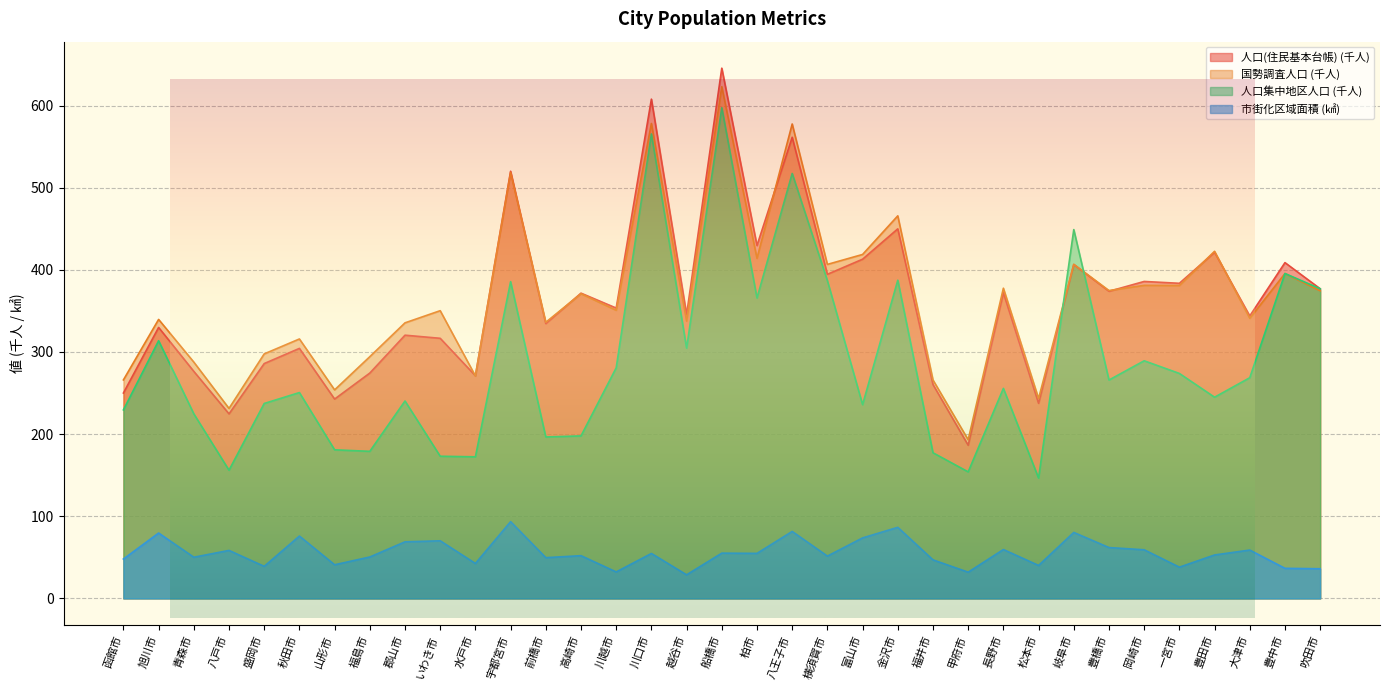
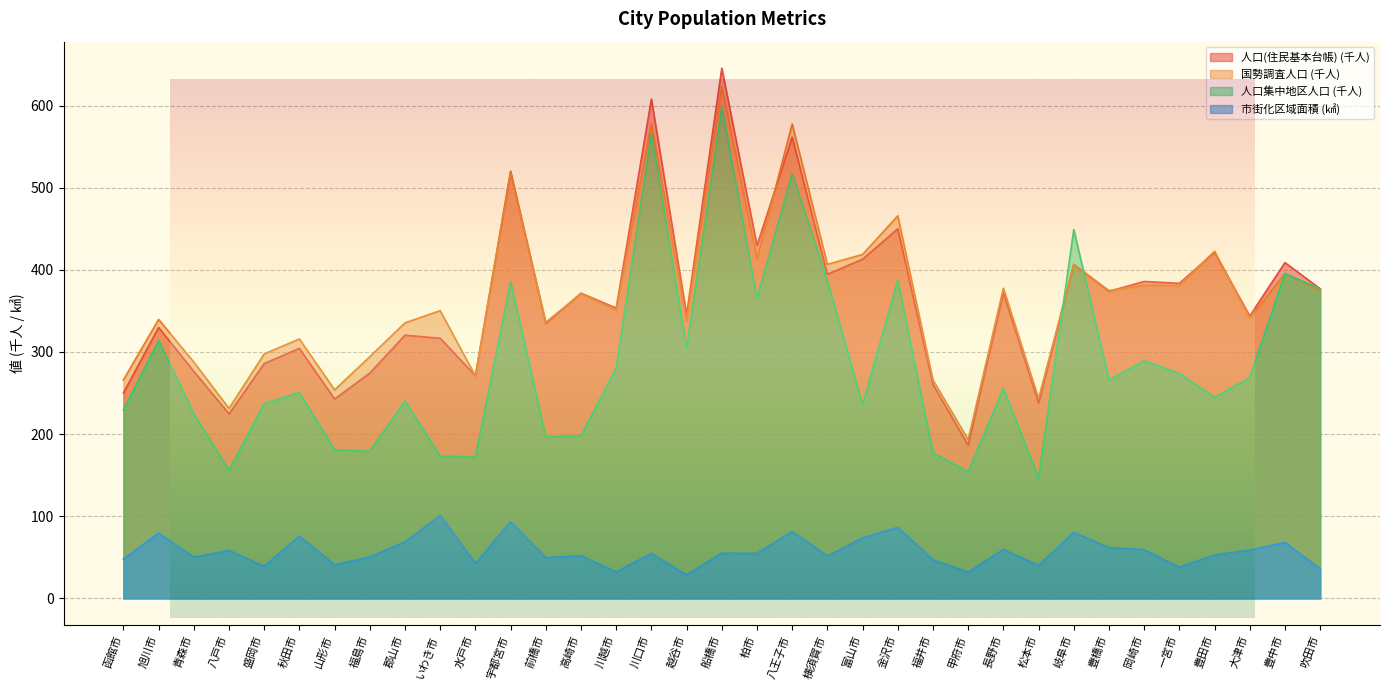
City Population Metrics, 市街化区域面積 (㎢), いわき市: 70 -> 100
City Population Metrics, 市街化区域面積 (㎢), 豊中市: 40 -> 70
